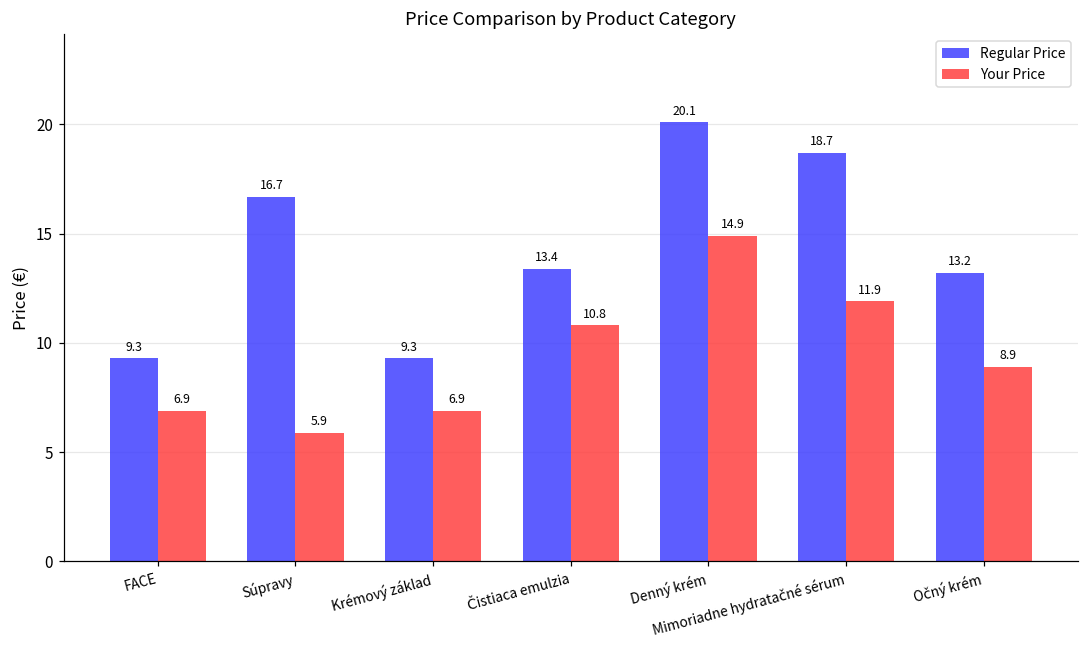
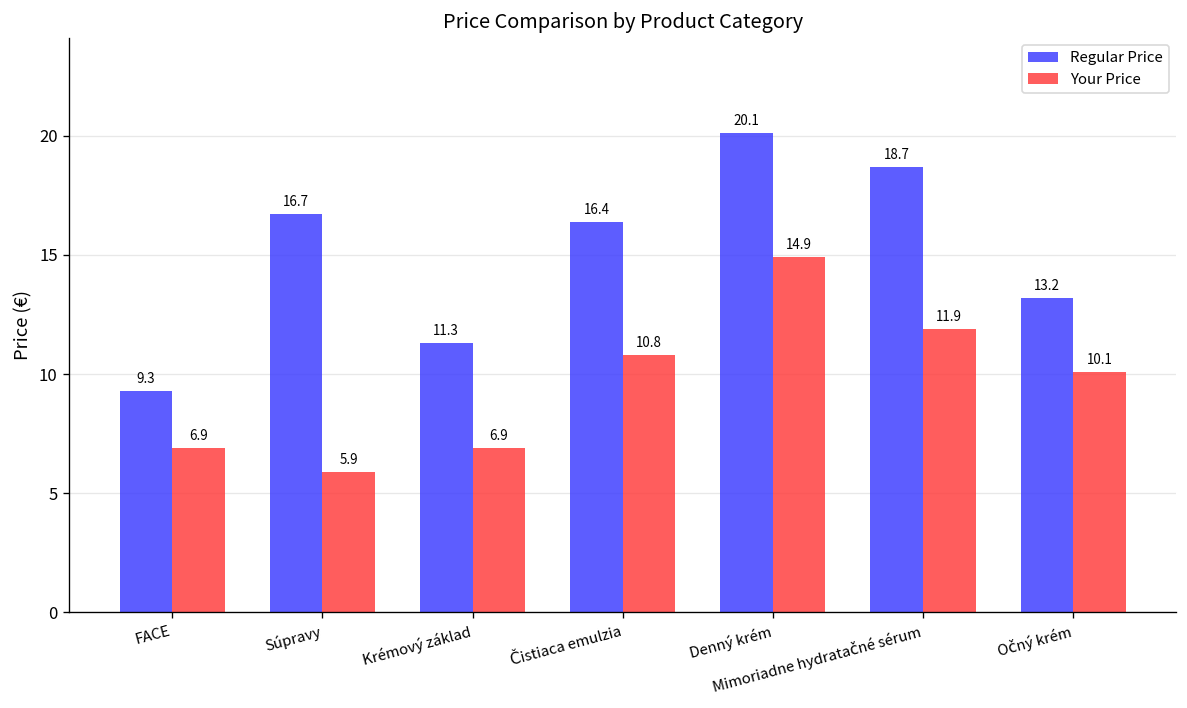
Regular Price, Krémový základ: 9.3 -> 11.3
Regular Price, Čistiaca emulzia: 13.4 -> 16.4
Your Price, Očný krém: 8.9 -> 10.1
